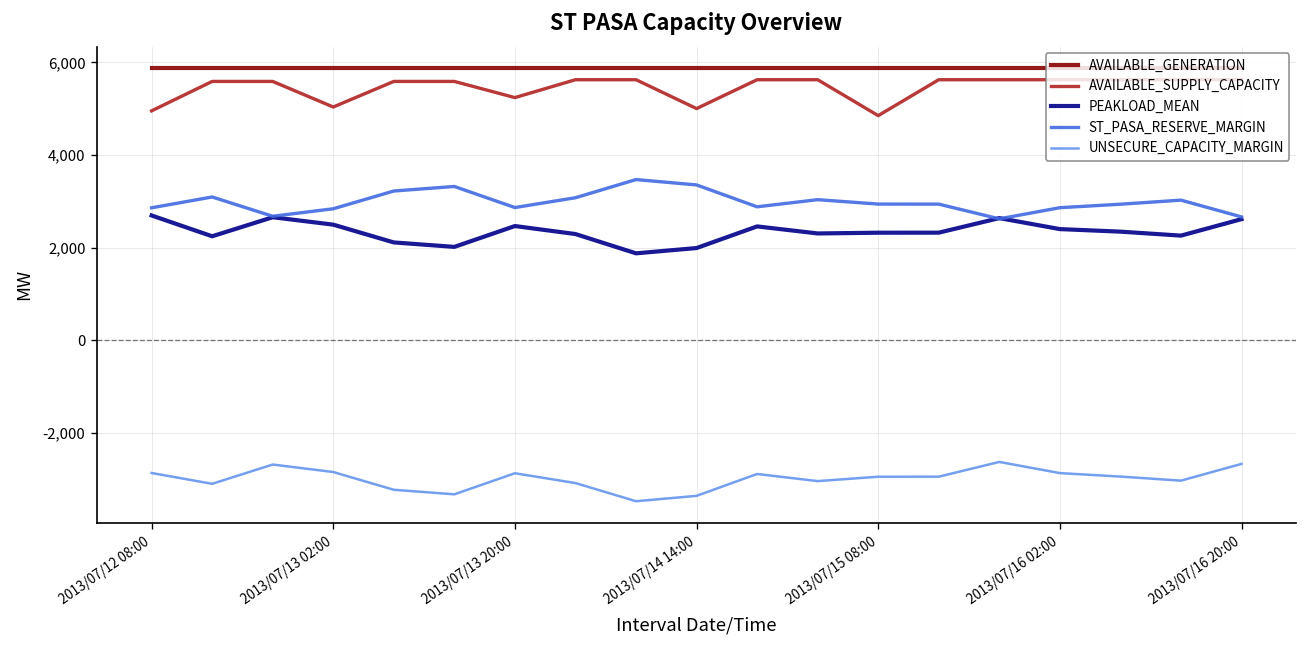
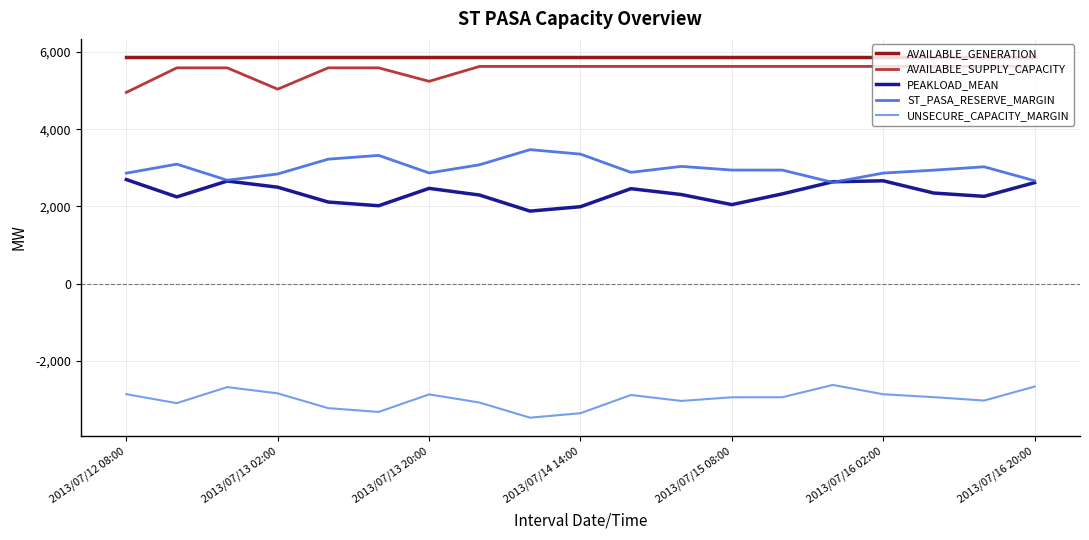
AVAILABLE_SUPPLY_CAPACITY, 2013/07/14 14:00: 5,000 -> 5,600
AVAILABLE_SUPPLY_CAPACITY, 2013/07/15 08:00: 4,900 -> 5,600
PEAKLOAD_MEAN, 2013/07/15 08:00: 2,300 -> 2,000
PEAKLOAD_MEAN, 2013/07/16 02:00: 2,400 -> 2,700
